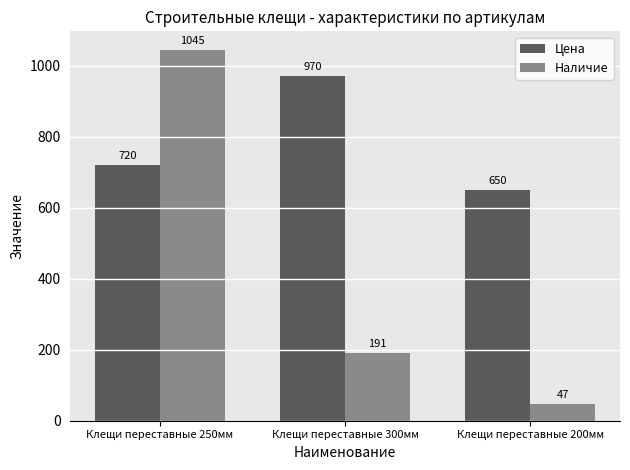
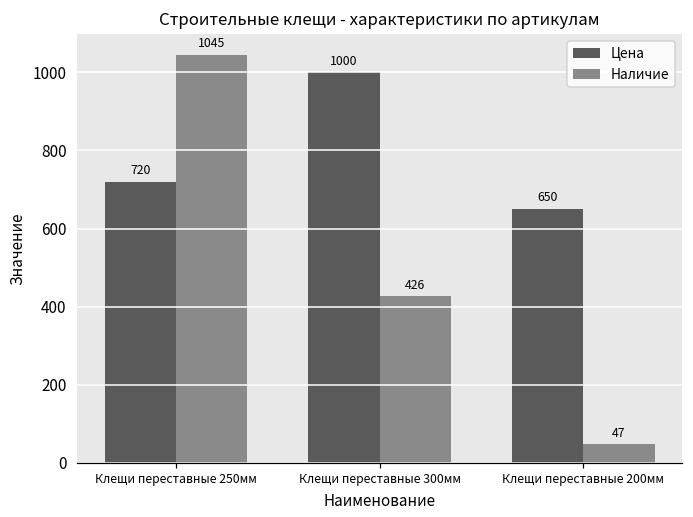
Цена, Клещи переставные 300мм: 970 -> 1000
Наличие, Клещи переставные 300мм: 191 -> 426
